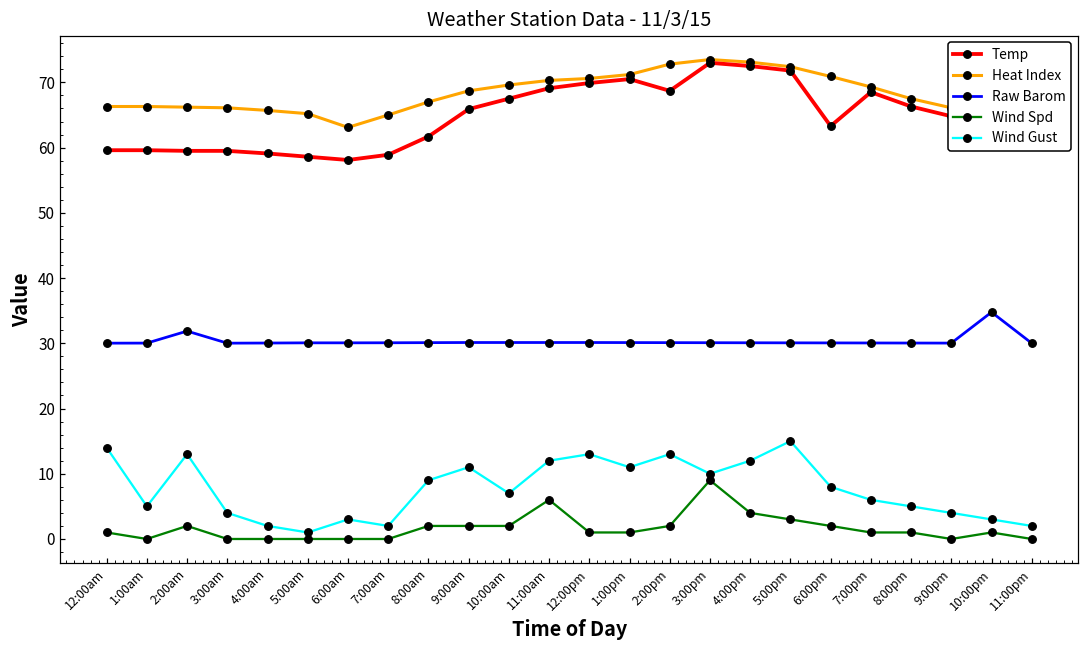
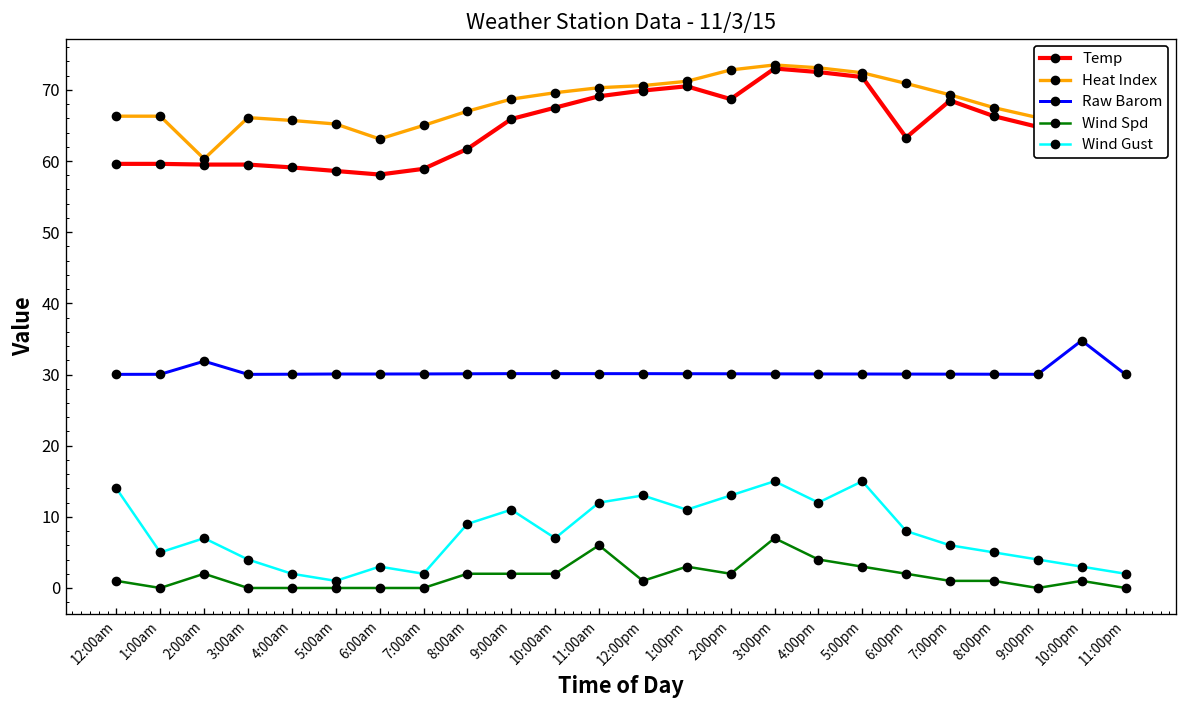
Heat Index, 2:00am: 66 -> 60
Wind Gust, 2:00am: 13 -> 7
Wind Spd, 1:00pm: 1 -> 3
Wind Spd, 3:00pm: 9 -> 7
Wind Gust, 3:00pm: 10 -> 15
